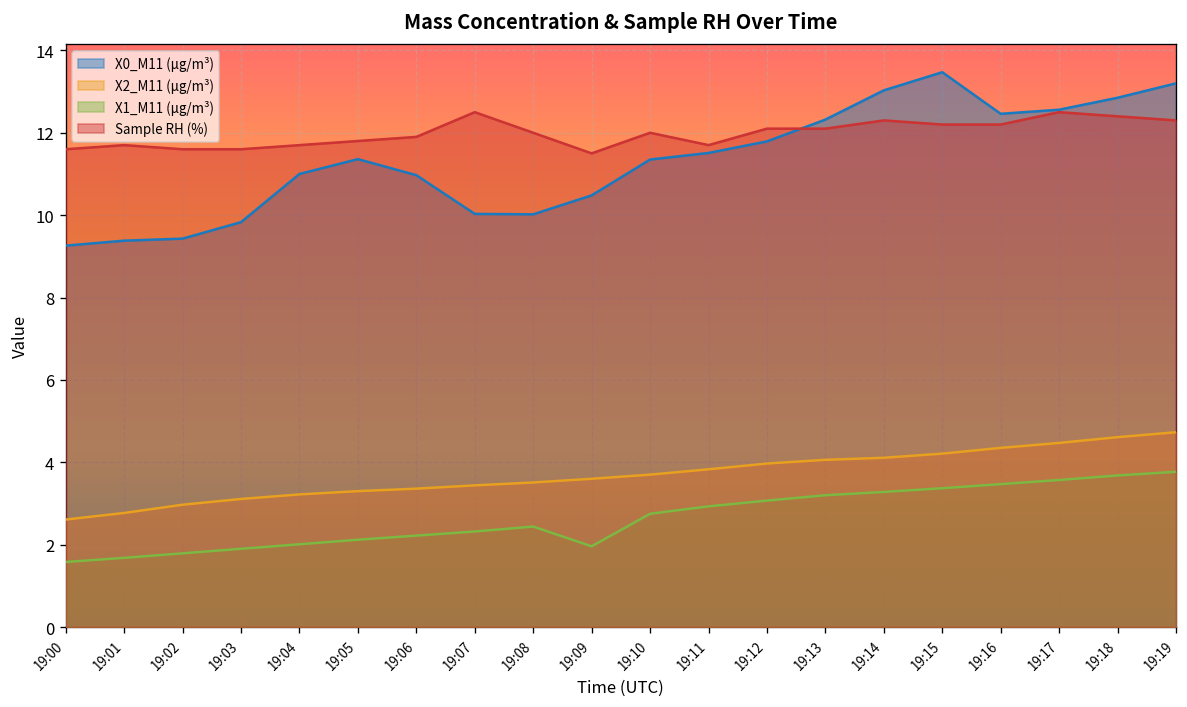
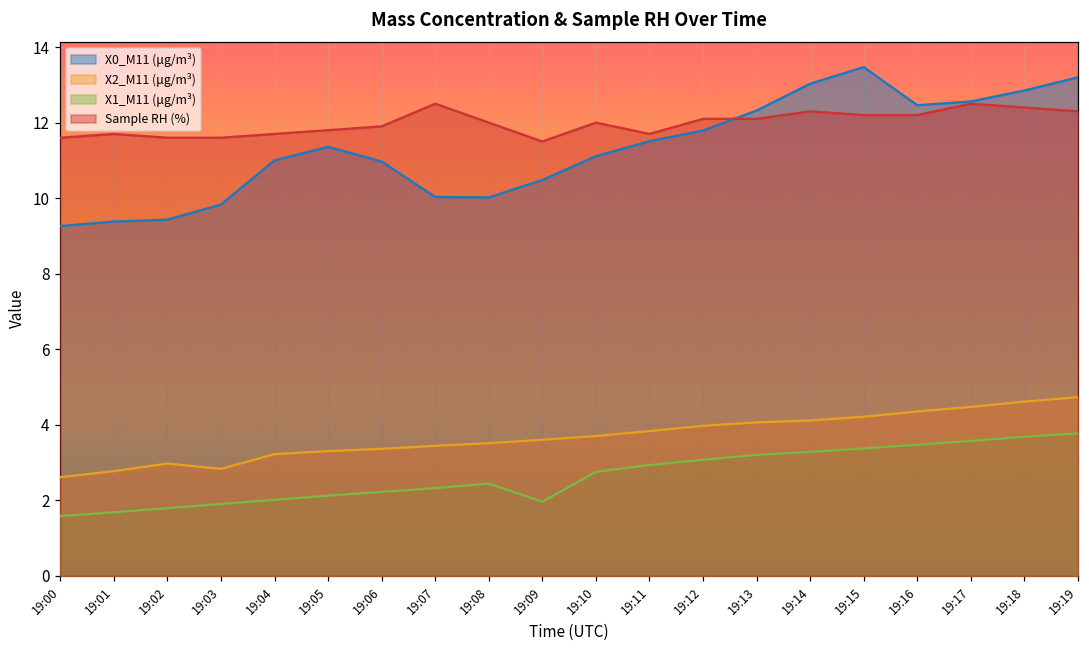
X2_M11 (μg/m³), 19:03: 3.1 -> 2.8
X0_M11 (μg/m³), 19:10: 11.4 -> 11.1
